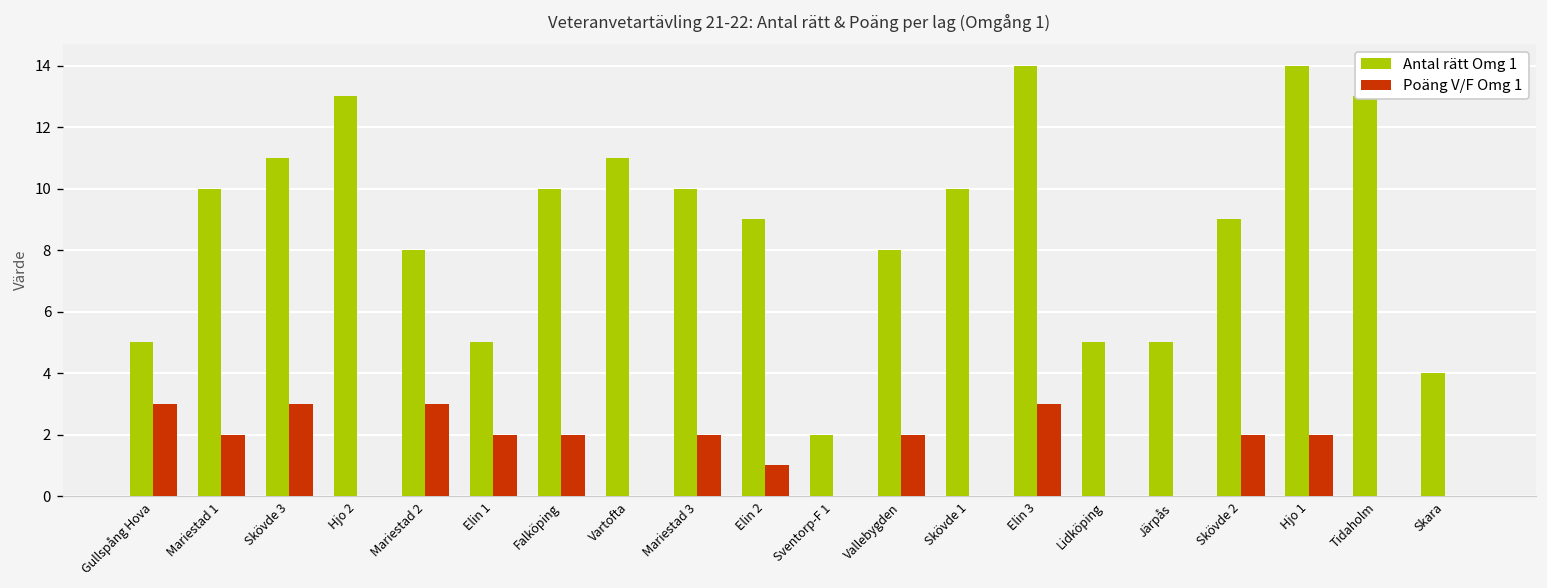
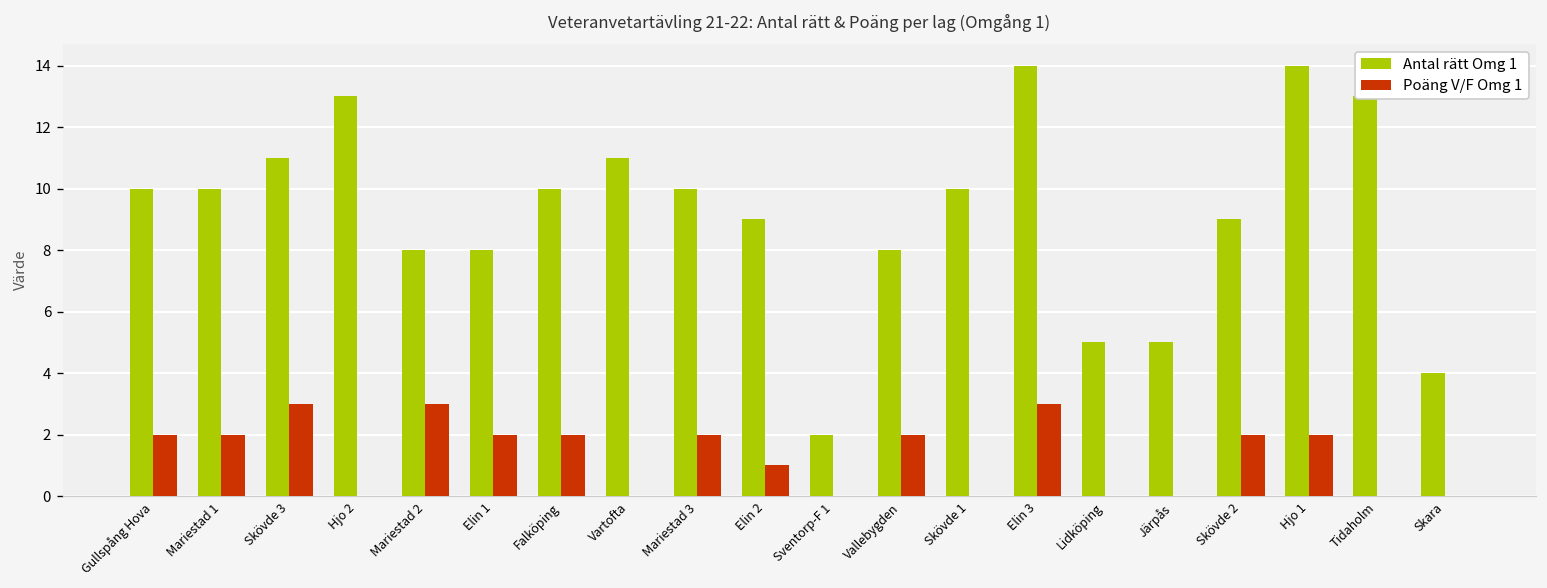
Antal rätt Omg 1, Gullspång Hova: 5 -> 10
Poäng V/F Omg 1, Gullspång Hova: 3 -> 2
Antal rätt Omg 1, Elin 1: 5 -> 8
